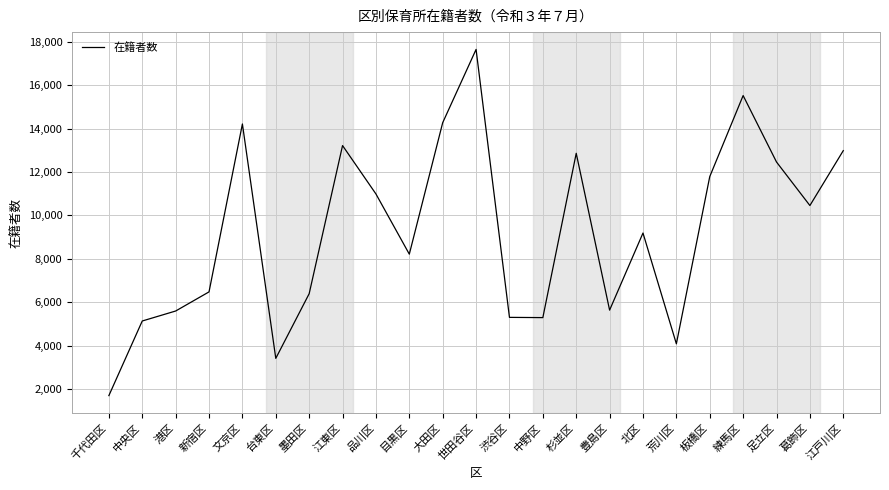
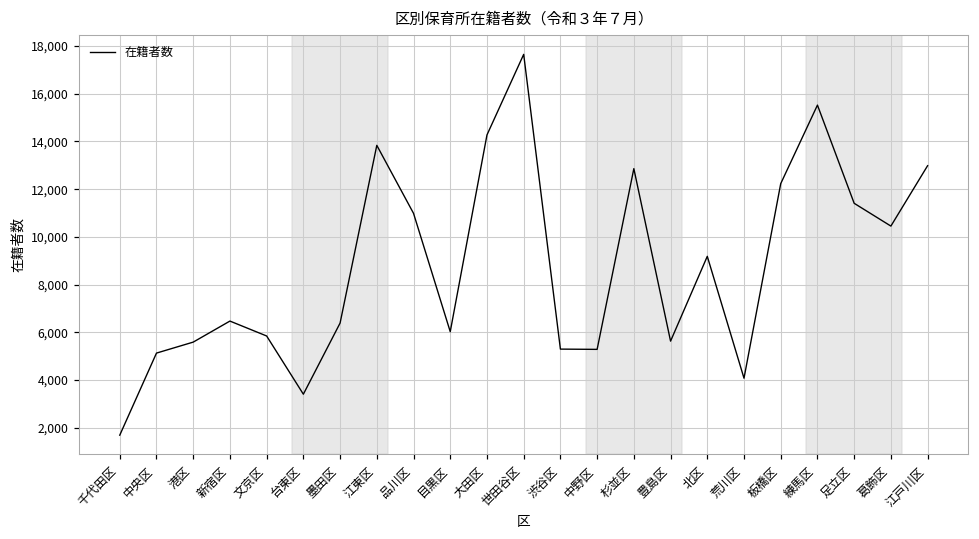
文京区: 14,200 -> 5,800
江東区: 13,200 -> 13,800
目黒区: 8,200 -> 6,000
板橋区: 11,800 -> 12,200
足立区: 12,500 -> 11,400
